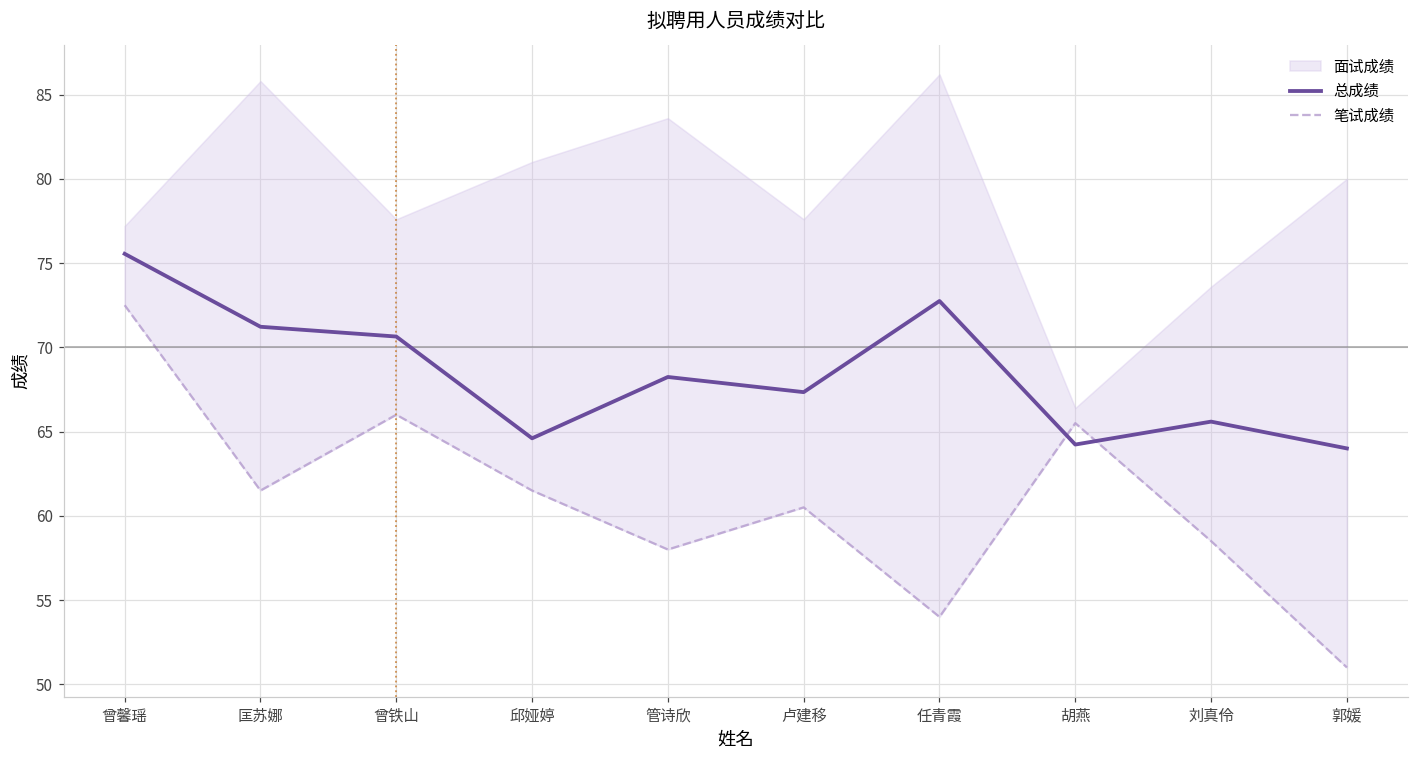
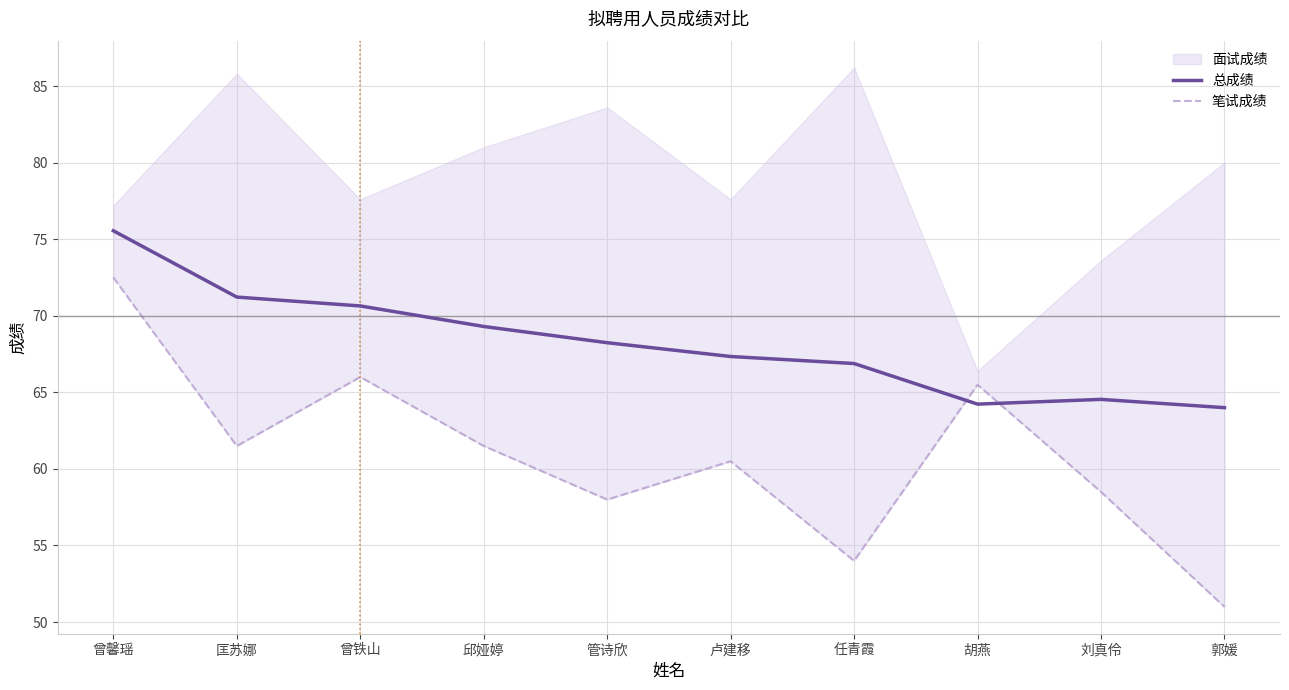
总成绩, 邱娅婷: 64.6 -> 69.3
总成绩, 任青霞: 72.8 -> 66.9
总成绩, 刘真伶: 65.6 -> 64.5
